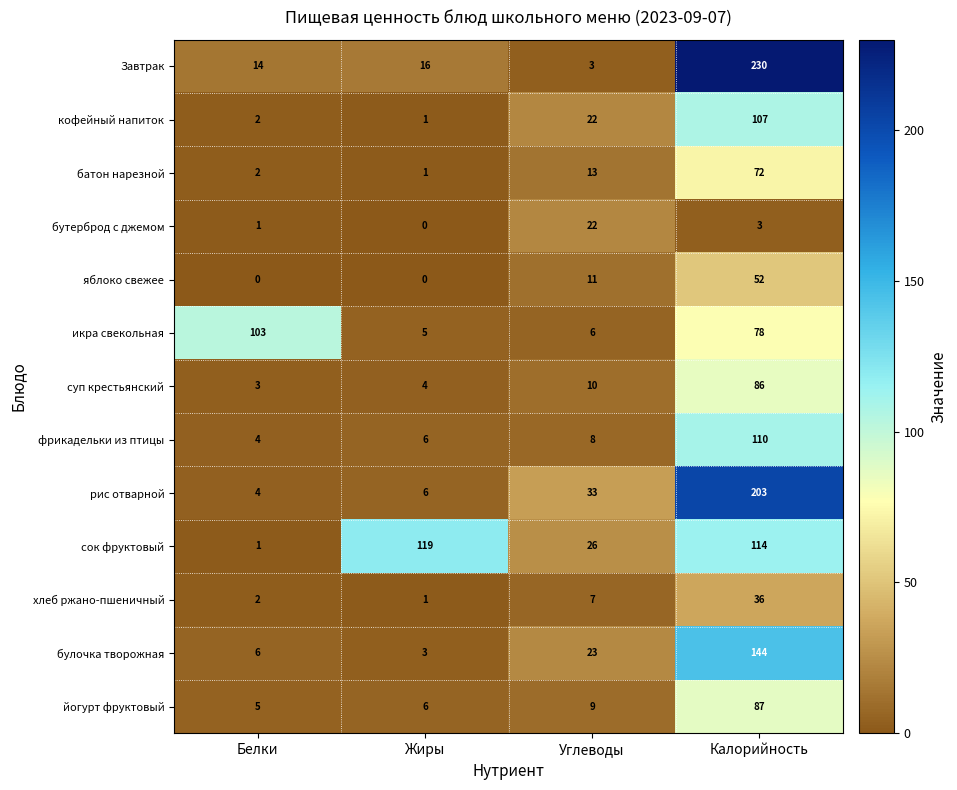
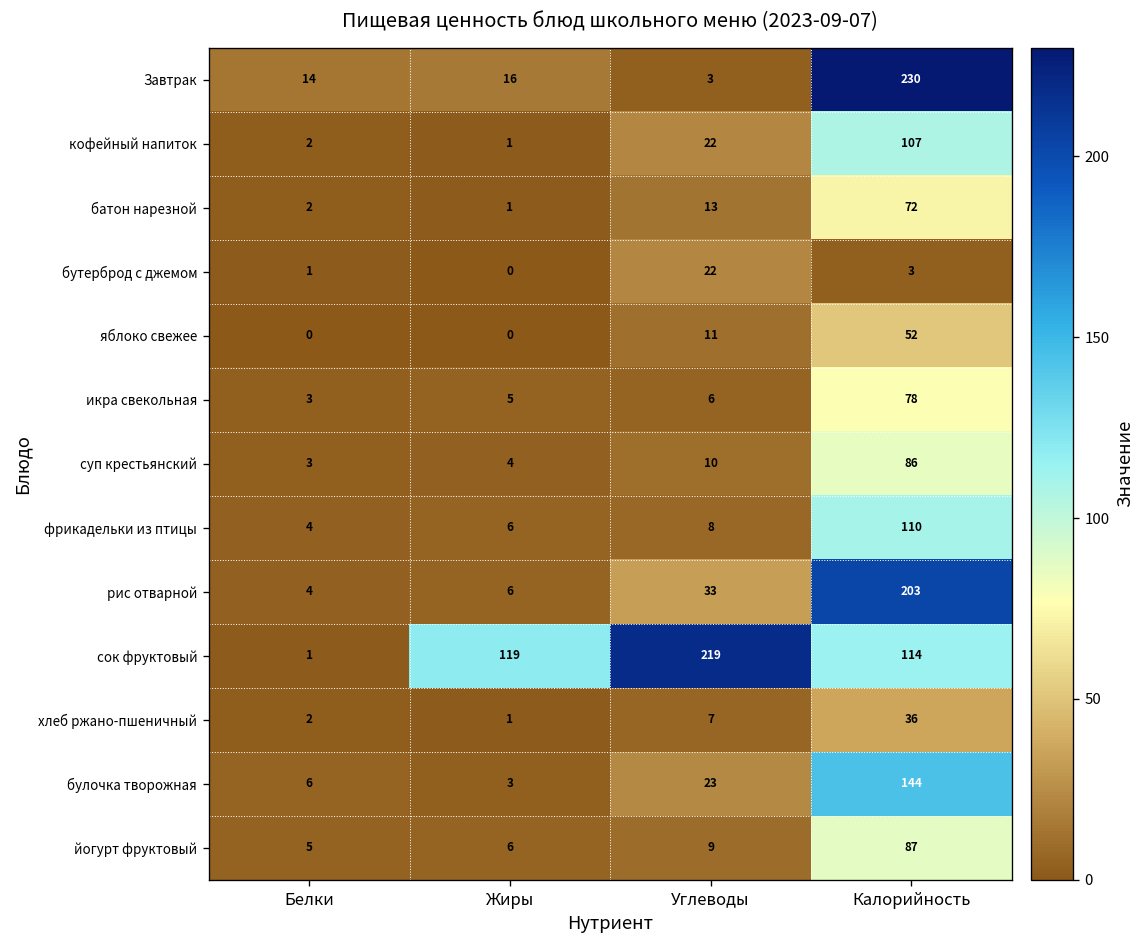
икра свекольная, Белки: 103 -> 3
сок фруктовый, Углеводы: 26 -> 219
